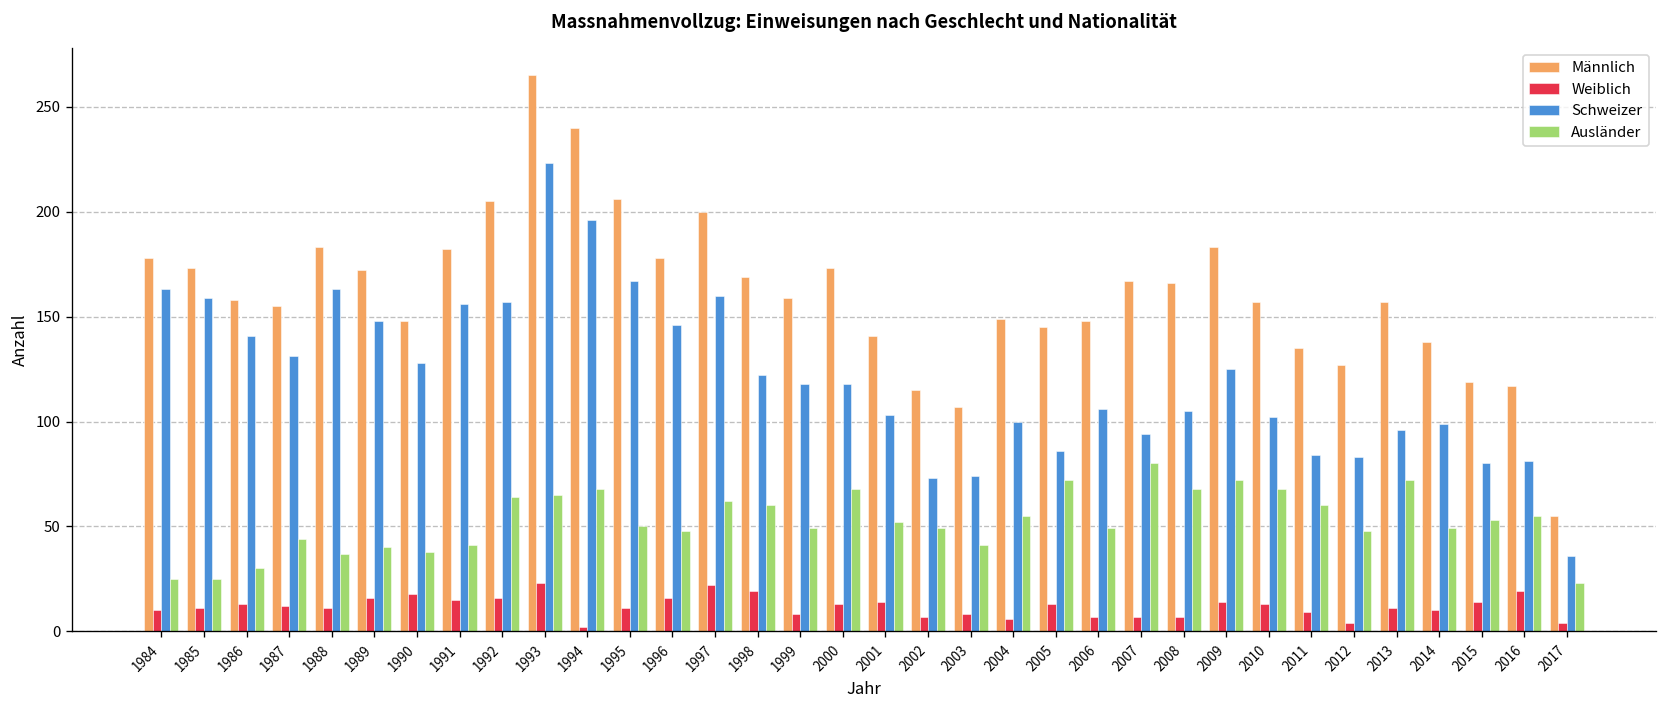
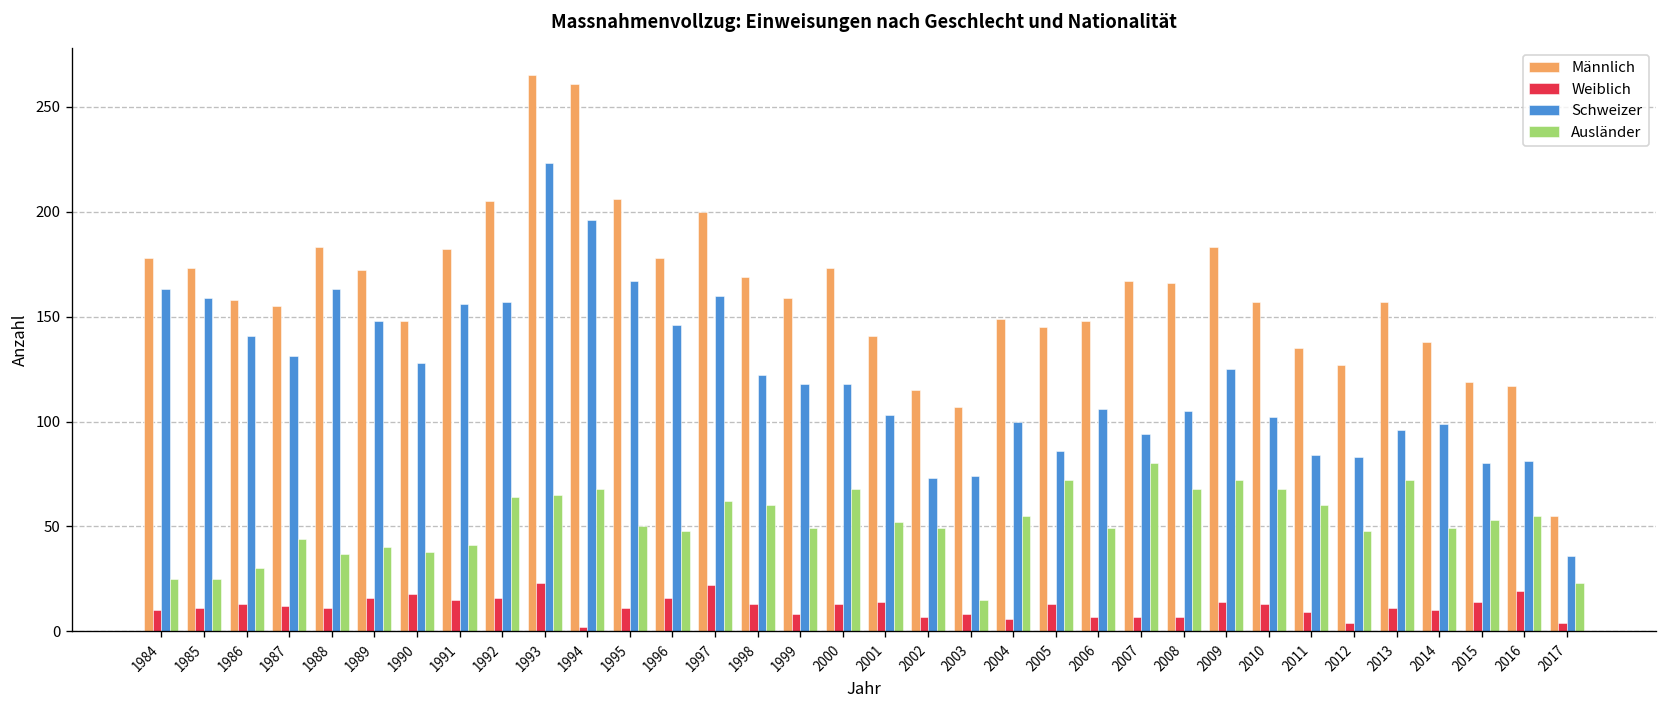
Männlich, 1994: 240 -> 261
Weiblich, 1998: 19 -> 13
Ausländer, 2003: 41 -> 15
